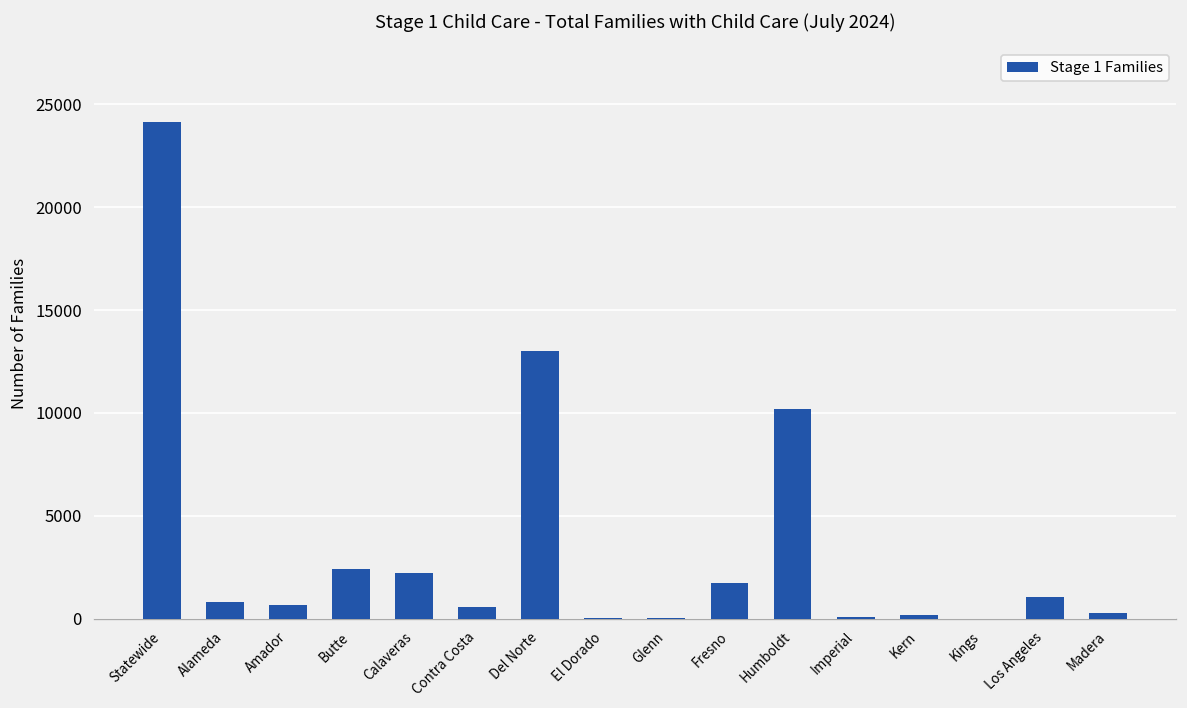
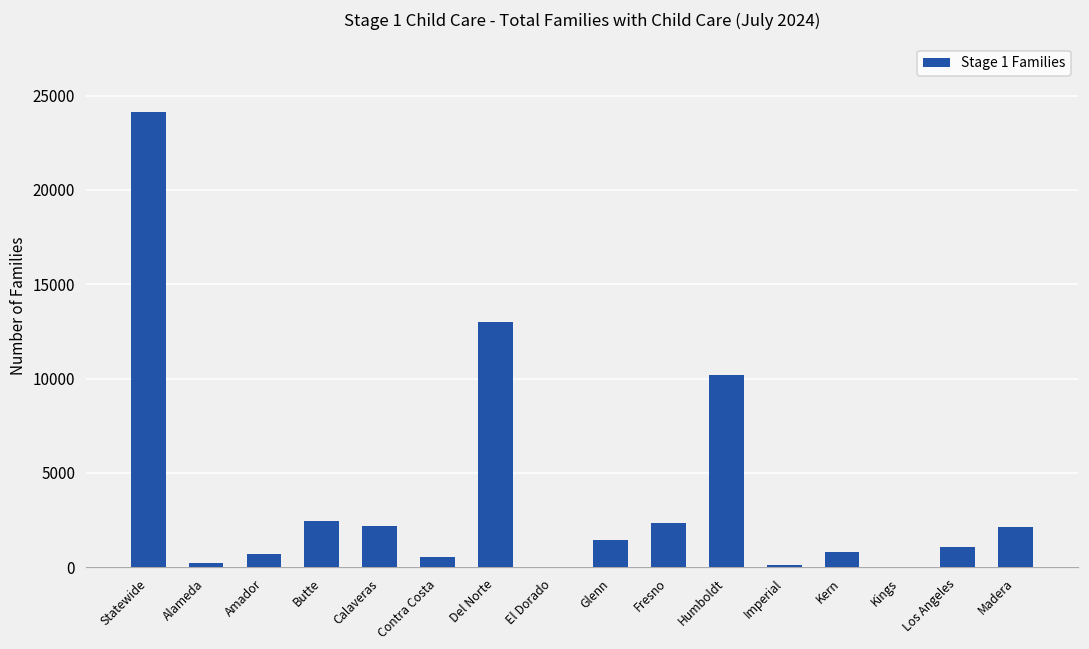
Alameda: 800 -> 200
Glenn: 0 -> 1400
Fresno: 1700 -> 2400
Kern: 200 -> 800
Madera: 300 -> 2100
